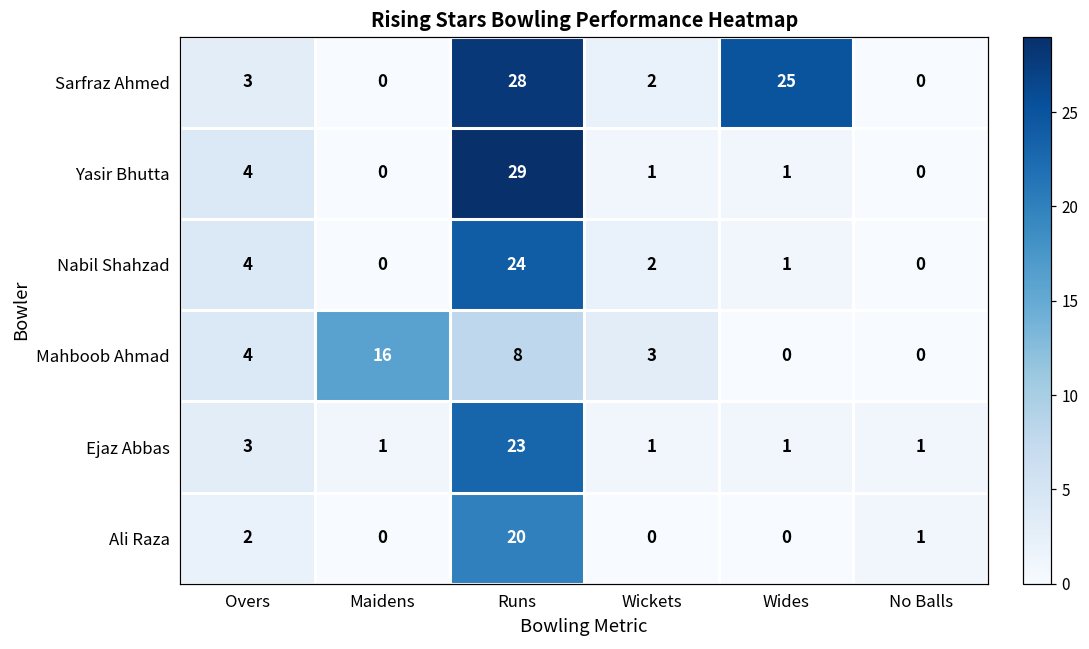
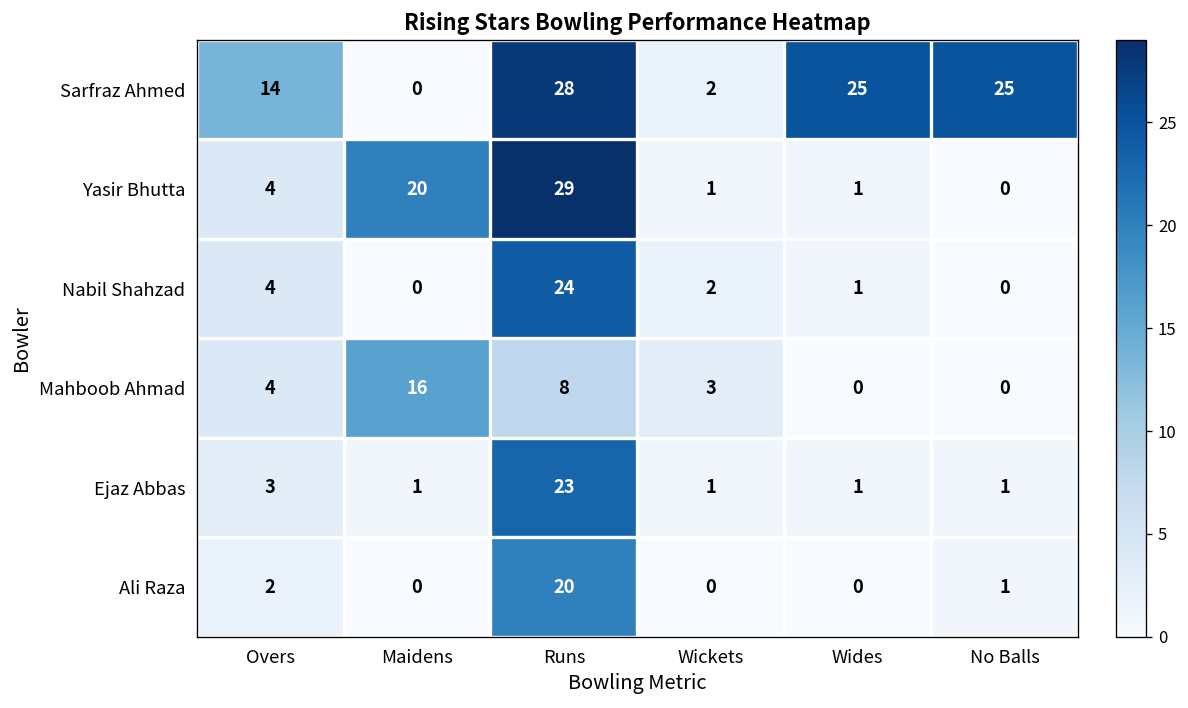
Sarfraz Ahmed, Overs: 3 -> 14
Sarfraz Ahmed, No Balls: 0 -> 25
Yasir Bhutta, Maidens: 0 -> 20
